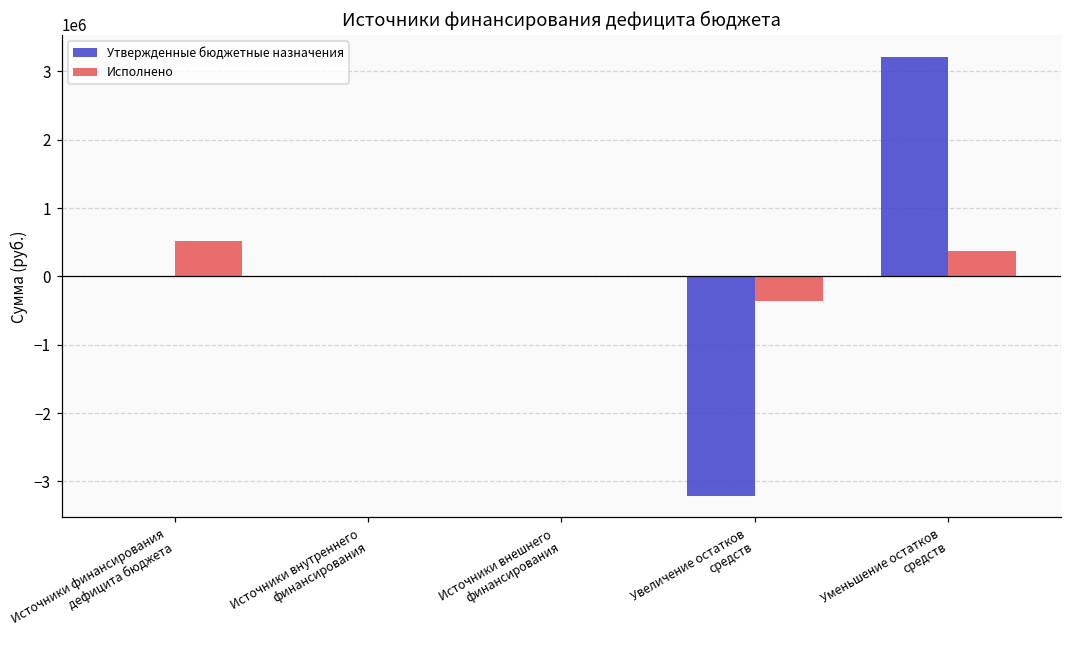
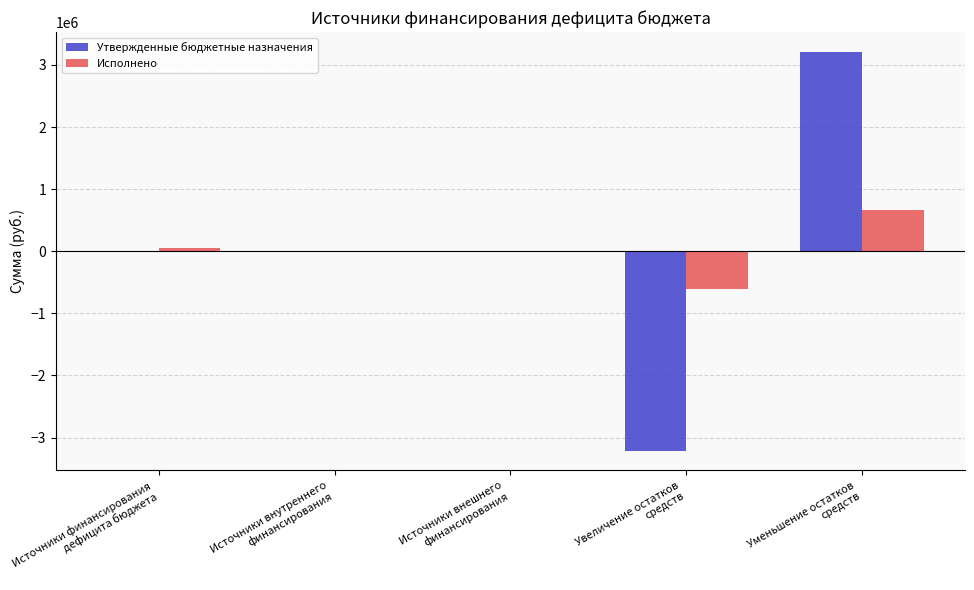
Исполнено, Источники финансирования дефицита бюджета: 500000 -> 0
Исполнено, Увеличение остатков средств: -400000 -> -600000
Исполнено, Уменьшение остатков средств: 400000 -> 700000
